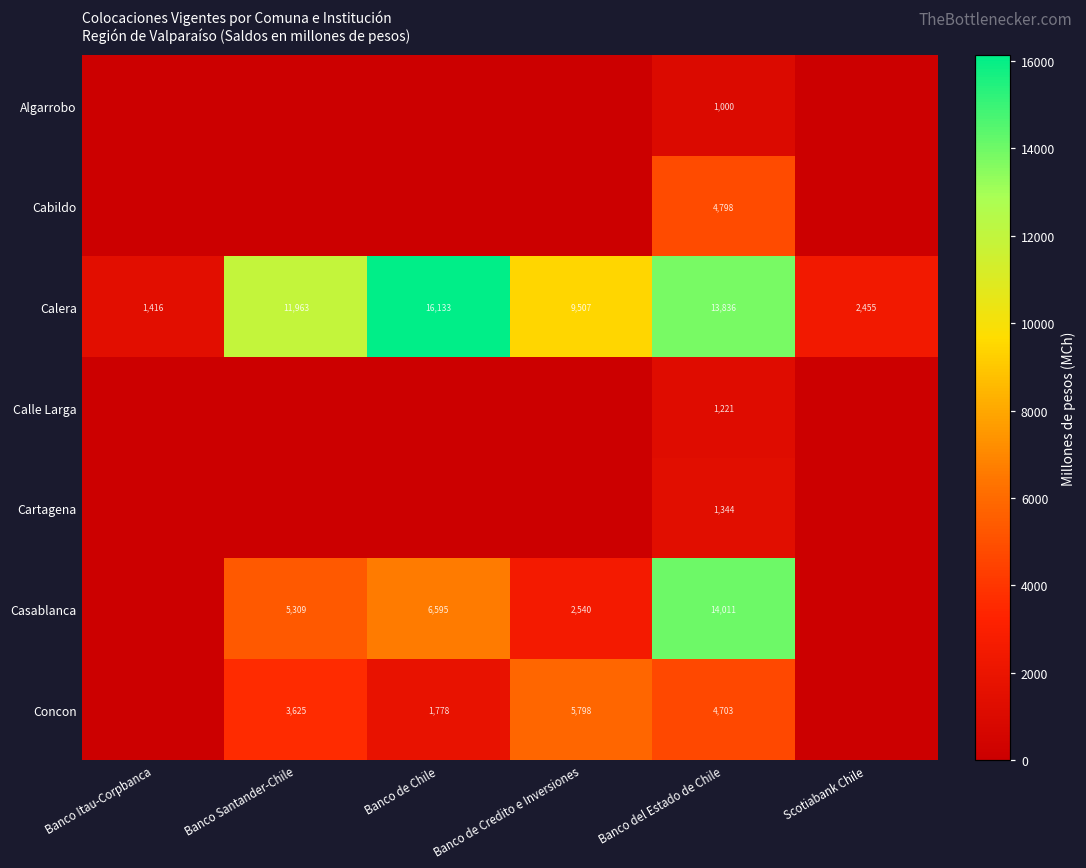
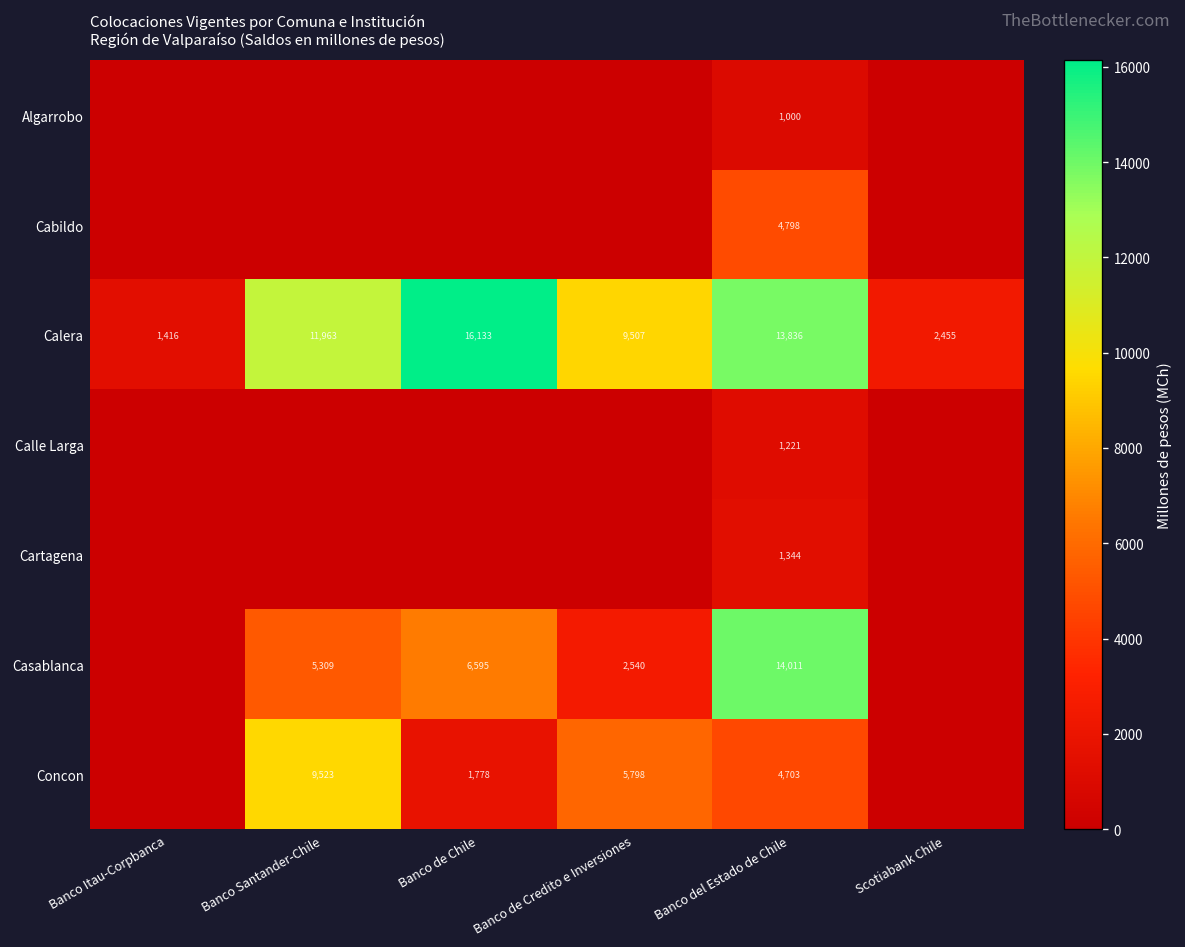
Concon, Banco Santander-Chile: 3,625 -> 9,523
